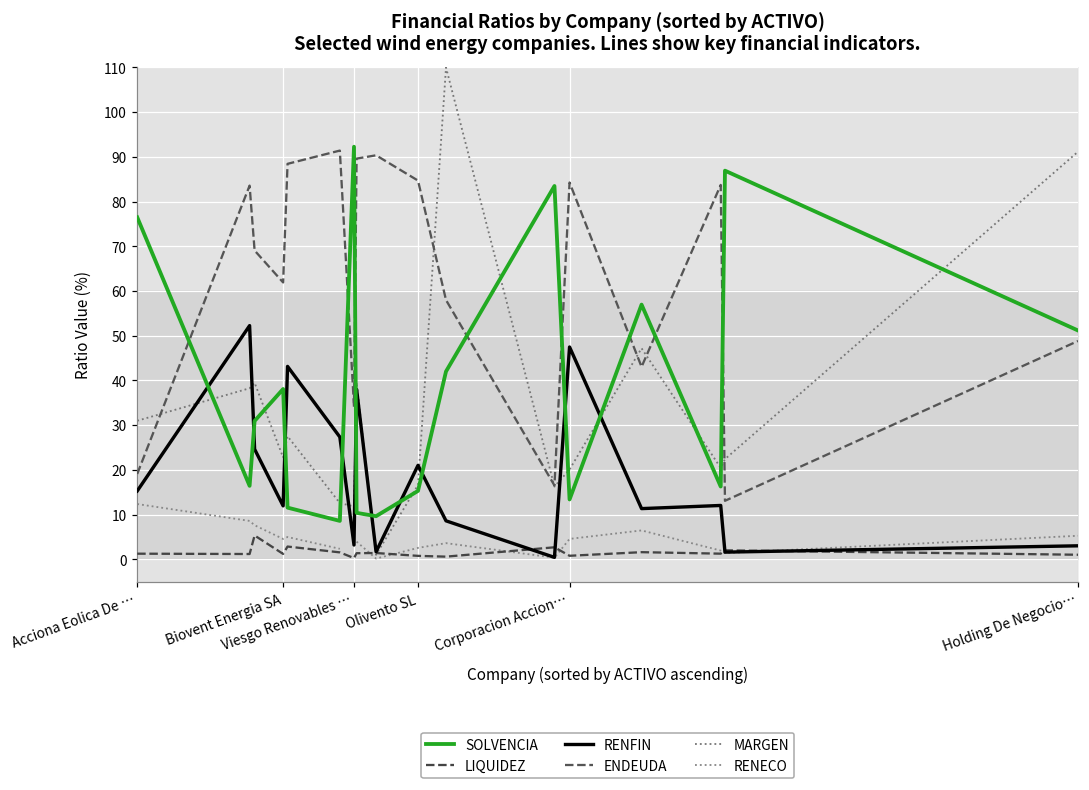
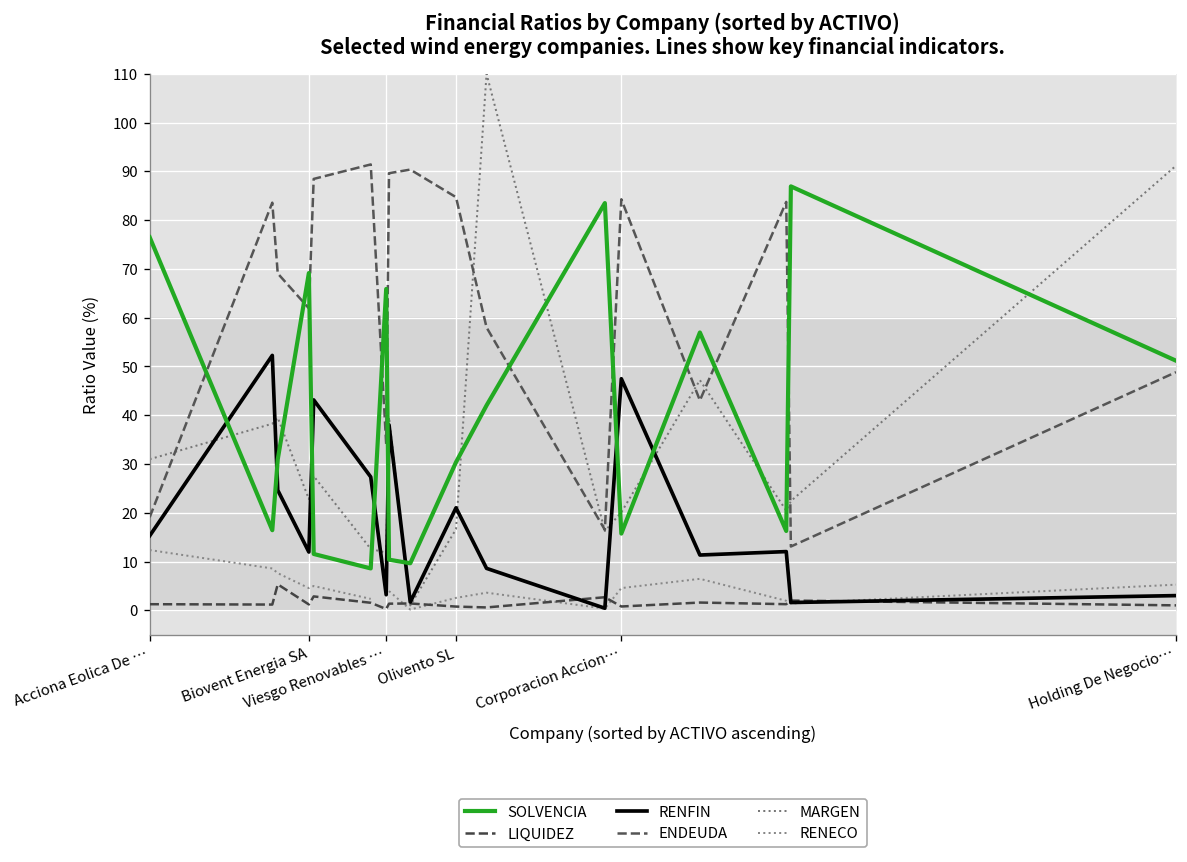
SOLVENCIA, Biovent Energia SA: 38 -> 69
SOLVENCIA, Viesgo Renovables …: 92 -> 66
SOLVENCIA, Olivento SL: 15 -> 30
SOLVENCIA, Corporacion Accion…: 13 -> 16
